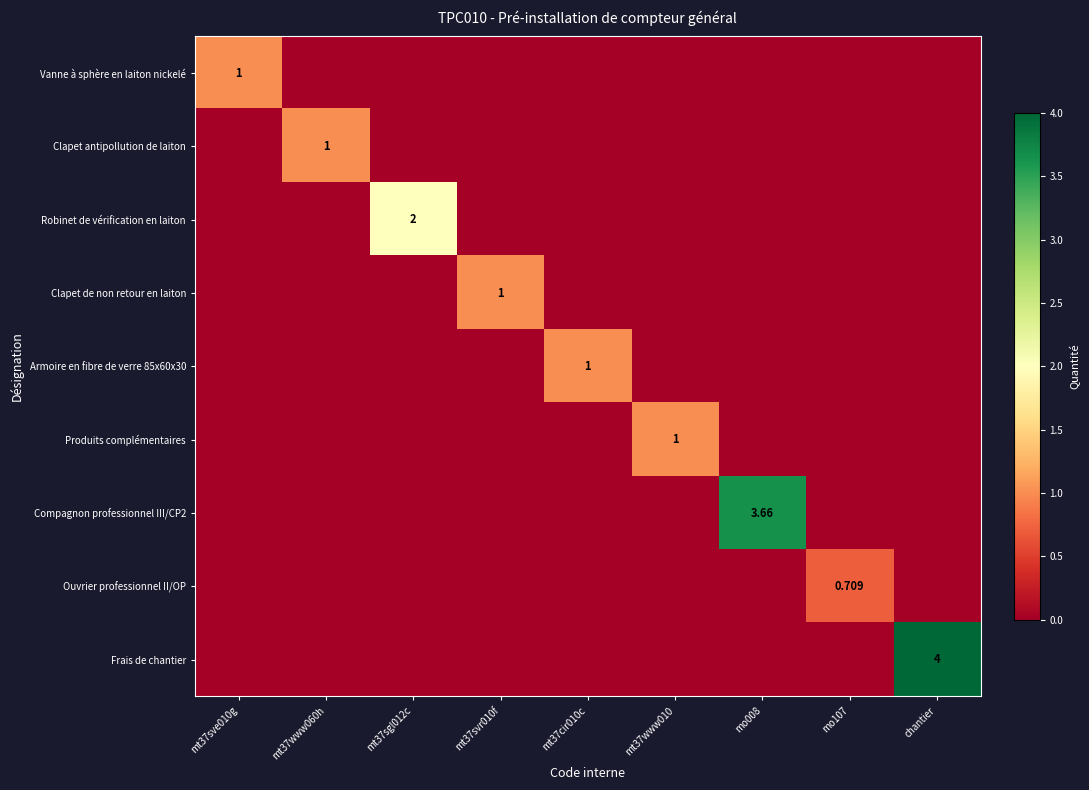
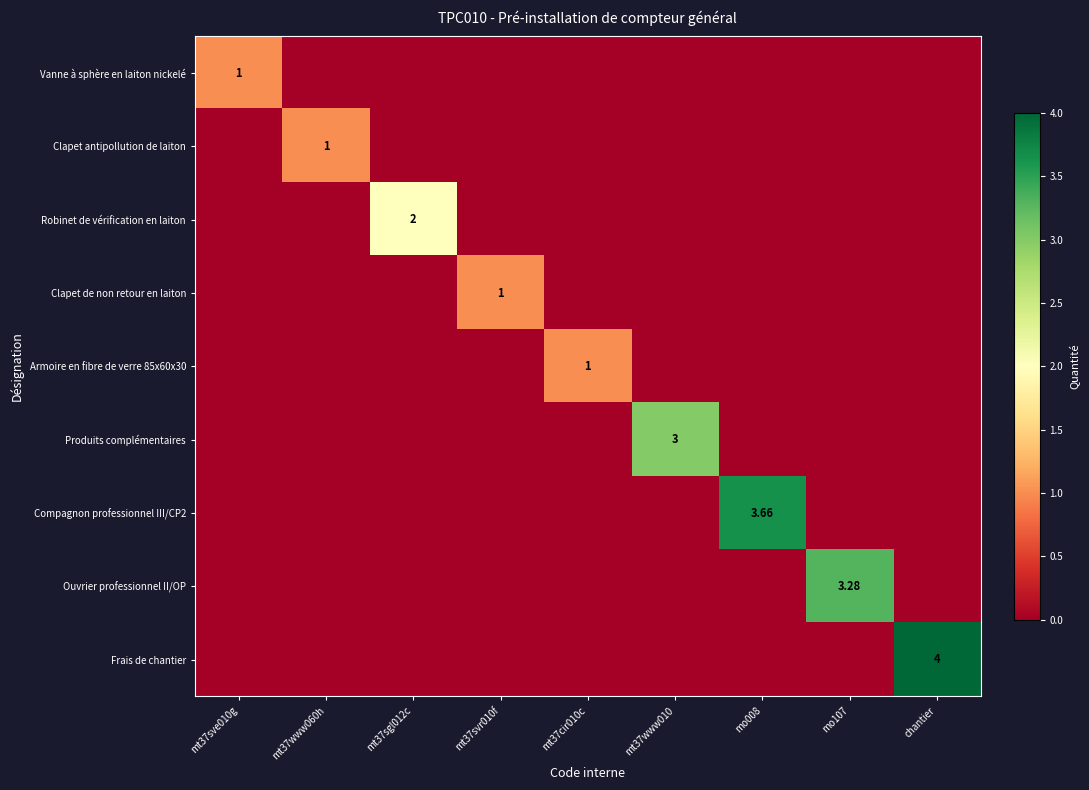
Produits complémentaires, mt37www010: 1 -> 3
Ouvrier professionnel II/OP, mo107: 0.709 -> 3.28
